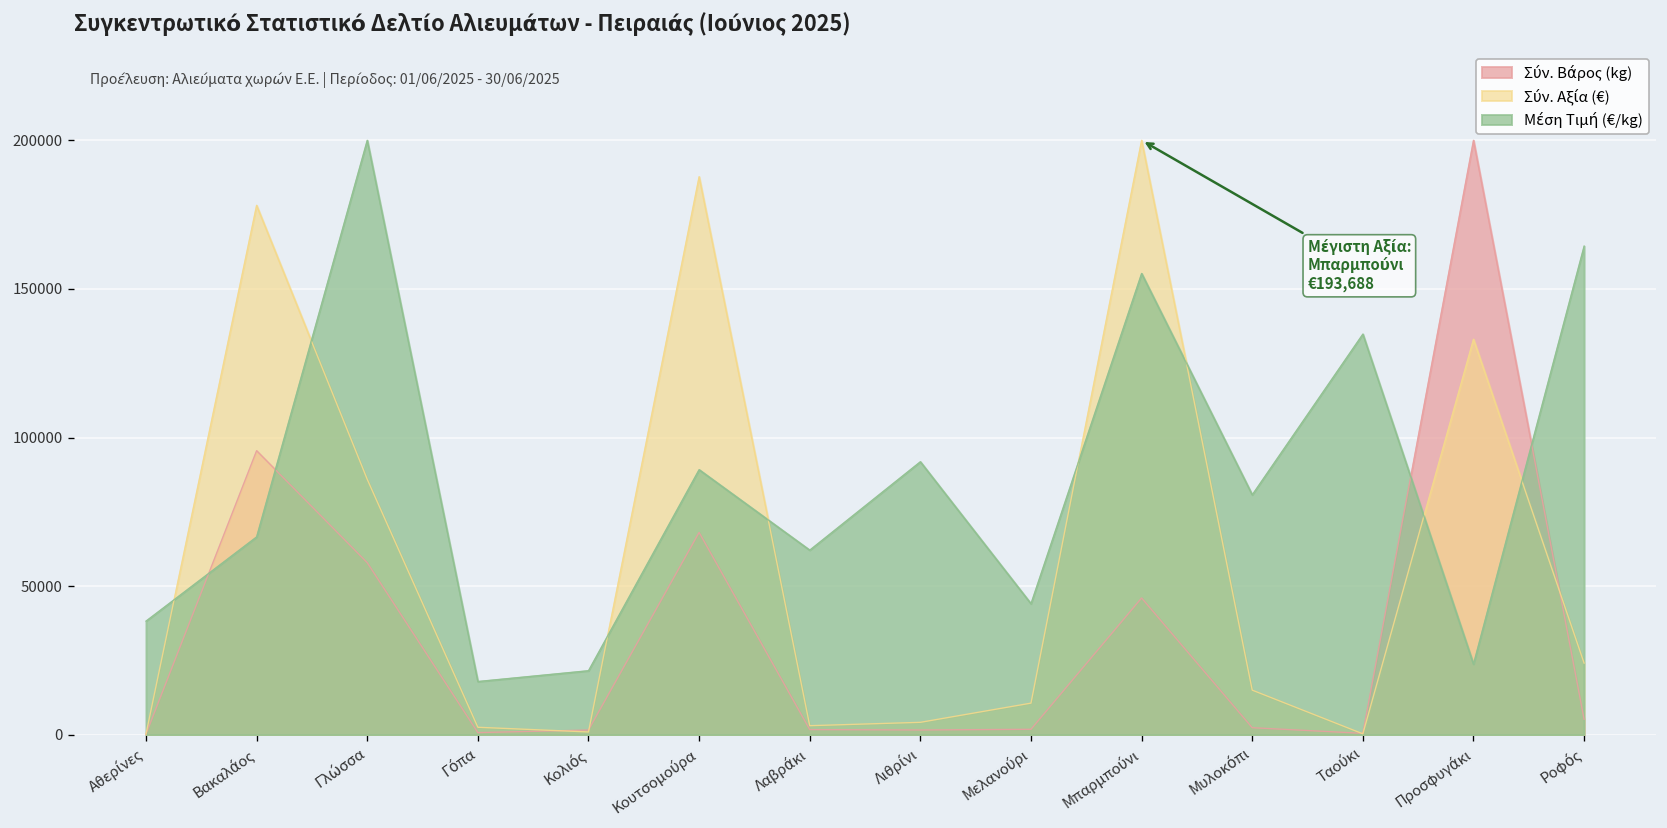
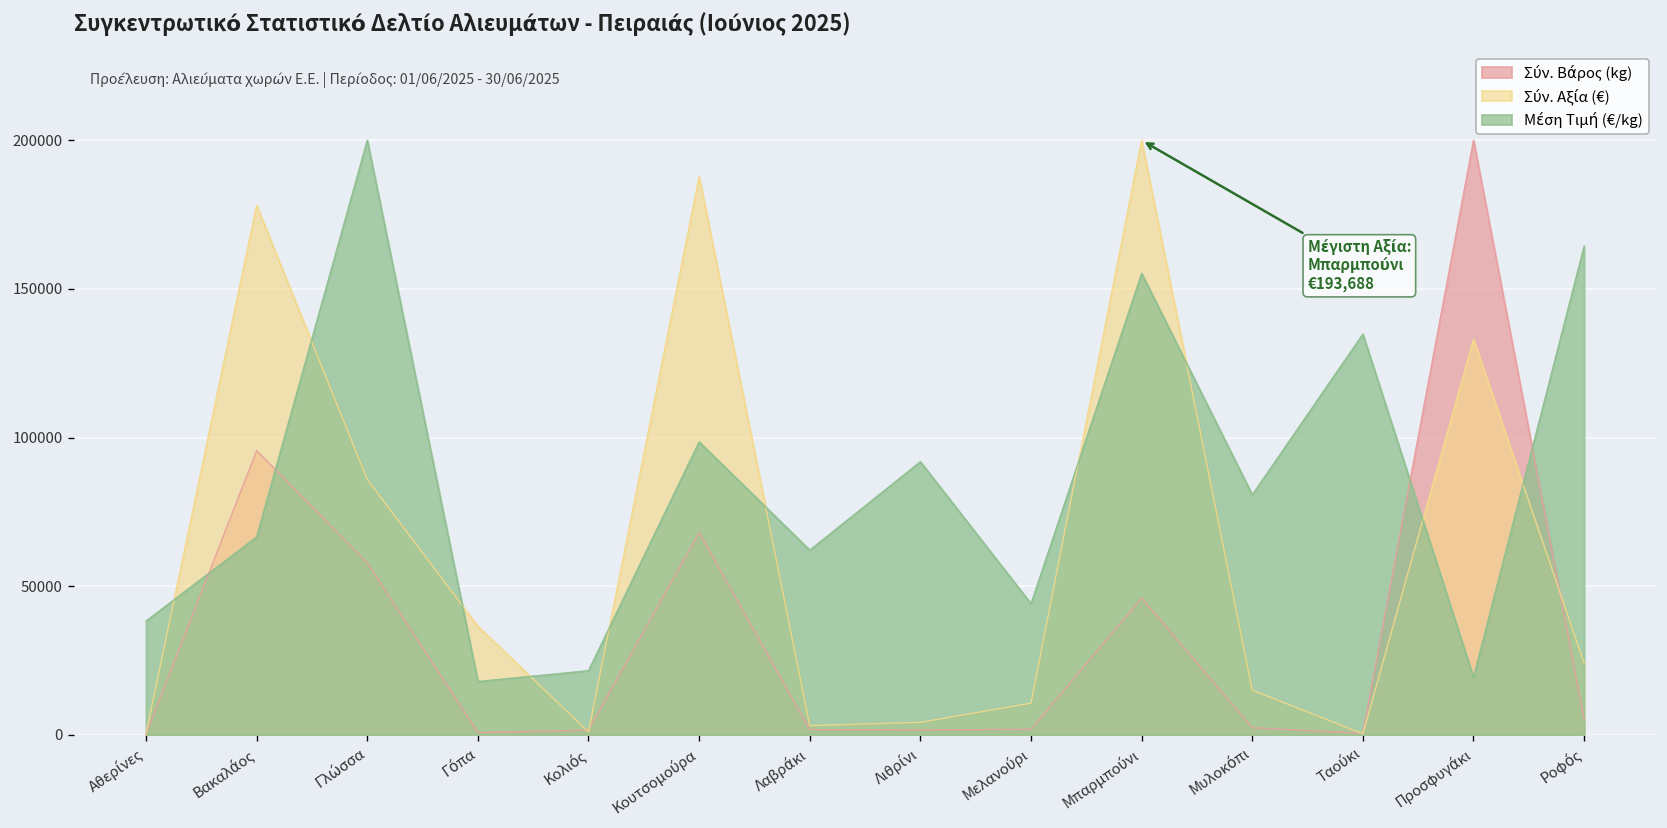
Σύν. Αξία (€), Γόπα: 3000 -> 37000
Μέση Τιμή (€/kg), Κουτσομούρα: 89000 -> 99000
Μέση Τιμή (€/kg), Προσφυγάκι: 24000 -> 19000
